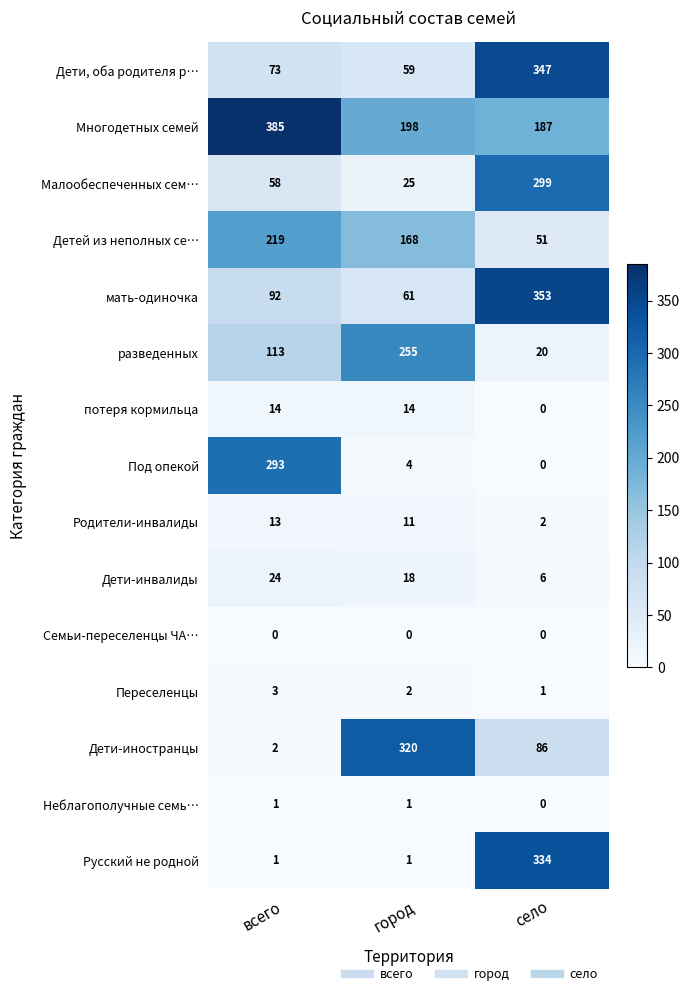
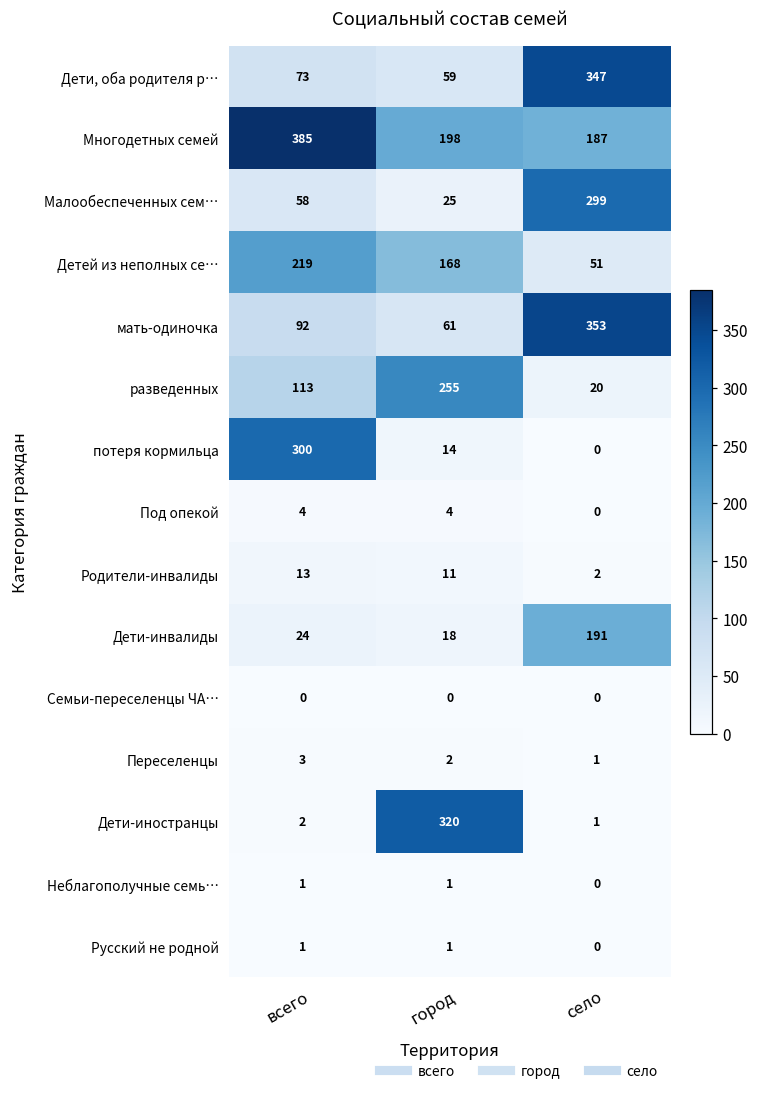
потеря кормильца, всего: 14 -> 300
Под опекой, всего: 293 -> 4
Дети-инвалиды, село: 6 -> 191
Дети-иностранцы, село: 86 -> 1
Русский не родной, село: 334 -> 0
